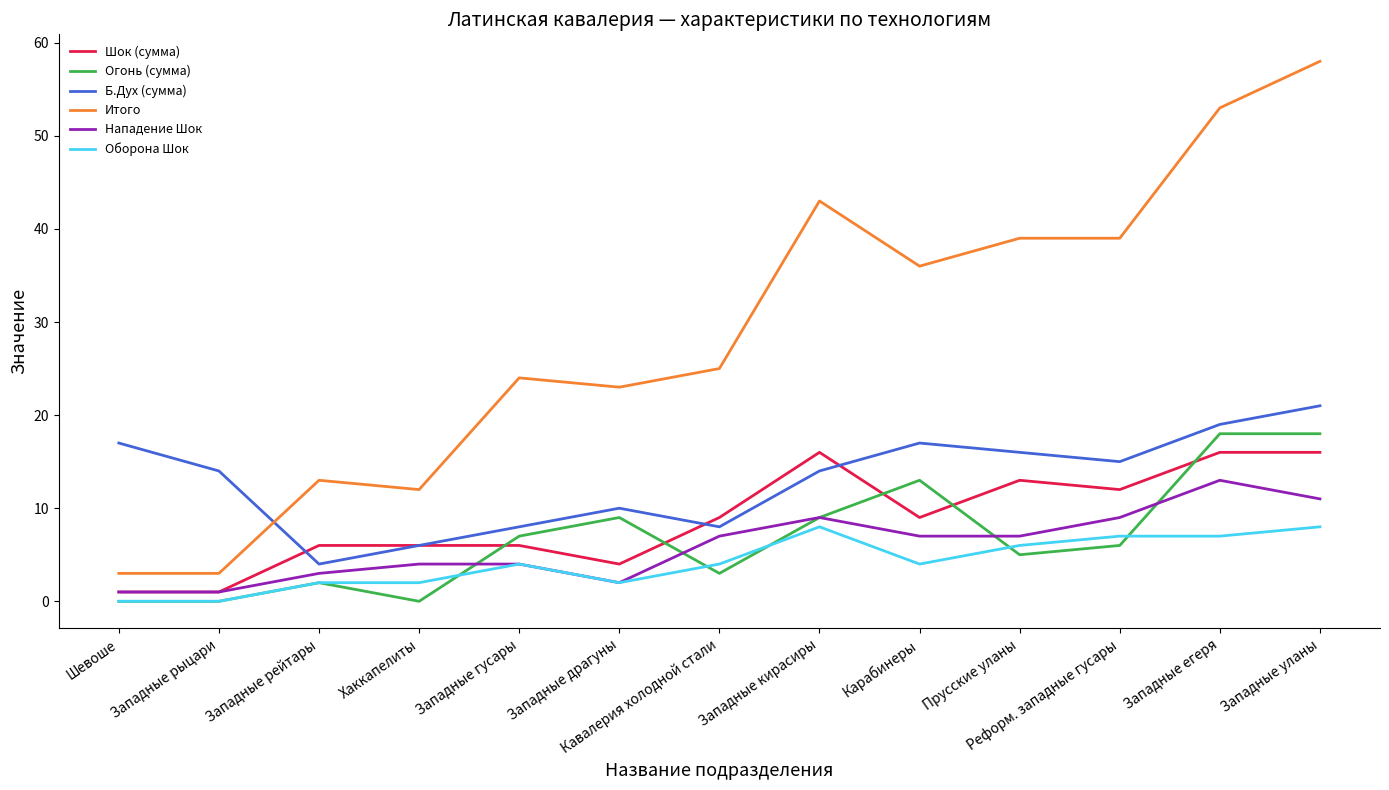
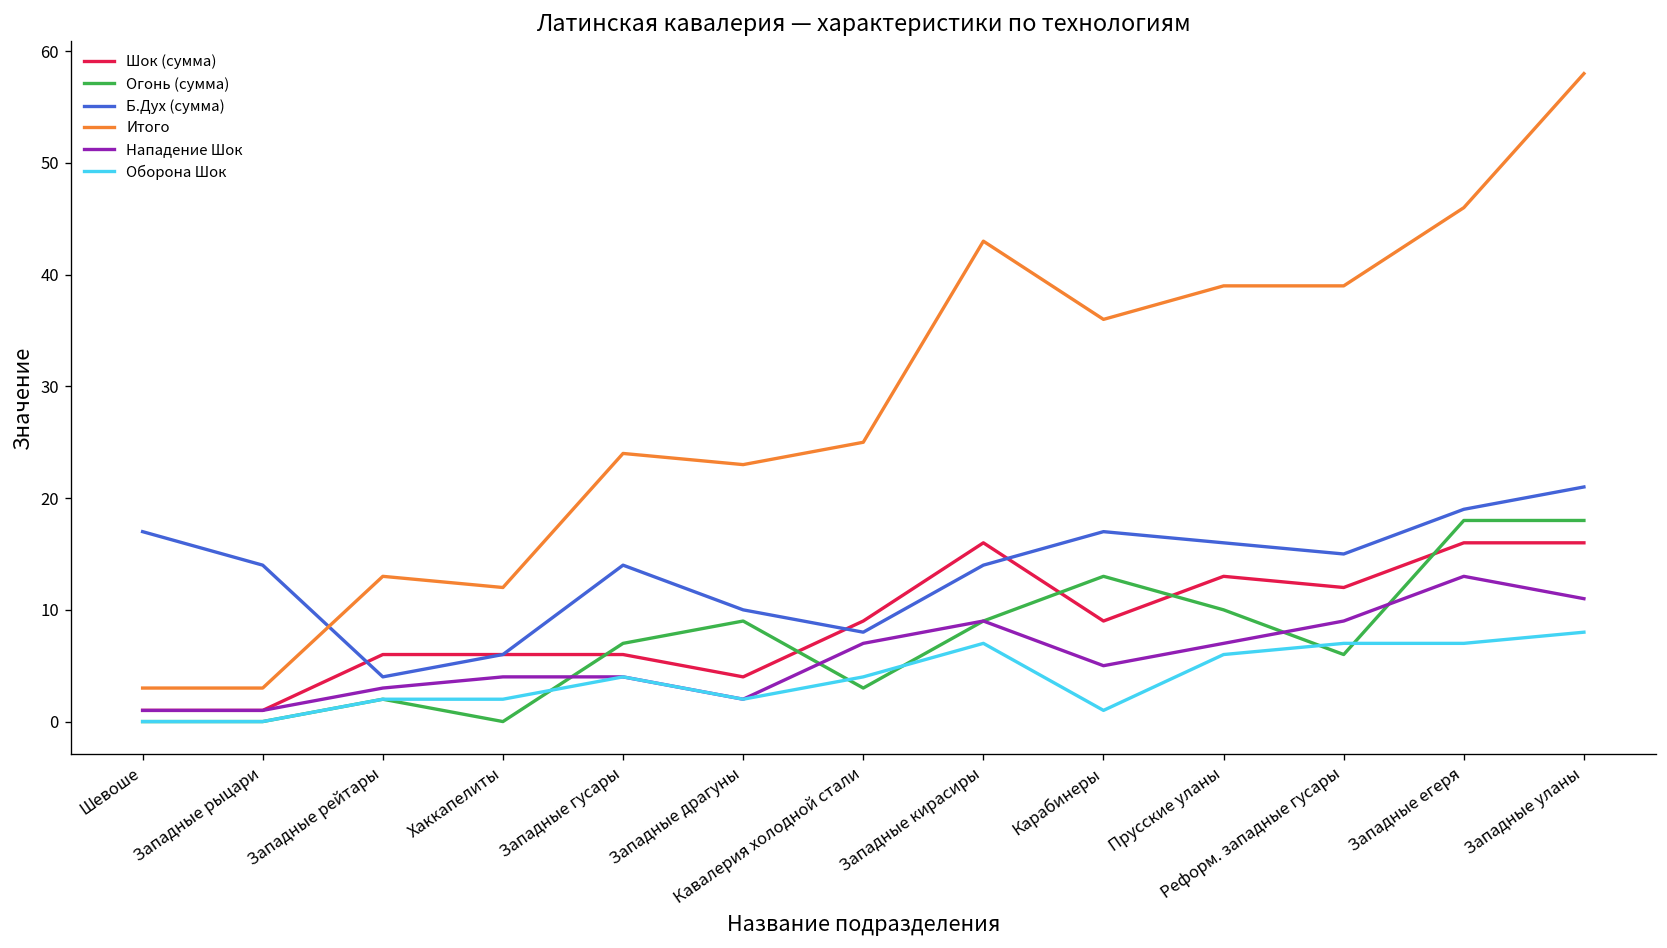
Б.Дух (сумма), Западные гусары: 8 -> 14
Оборона Шок, Западные кирасиры: 8 -> 7
Нападение Шок, Карабинеры: 7 -> 5
Оборона Шок, Карабинеры: 4 -> 1
Огонь (сумма), Прусские уланы: 5 -> 10
Итого, Западные егеря: 53 -> 46
